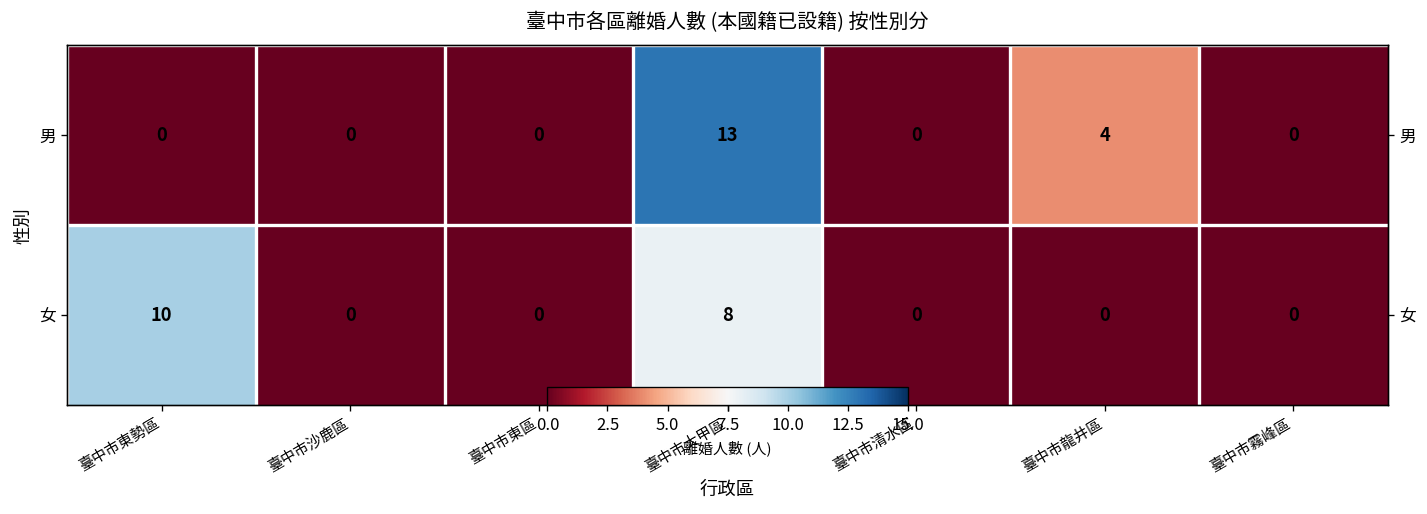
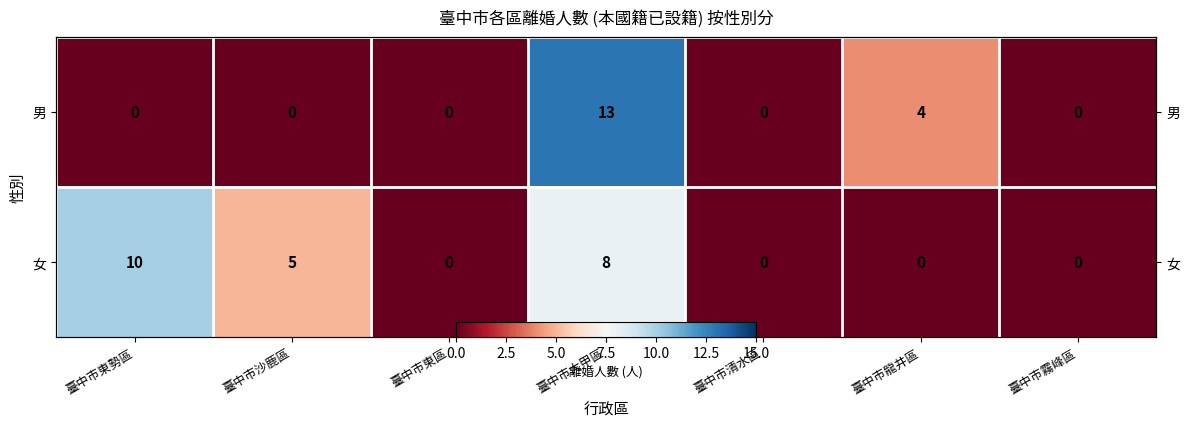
女, 臺中市沙鹿區: 0 -> 5
